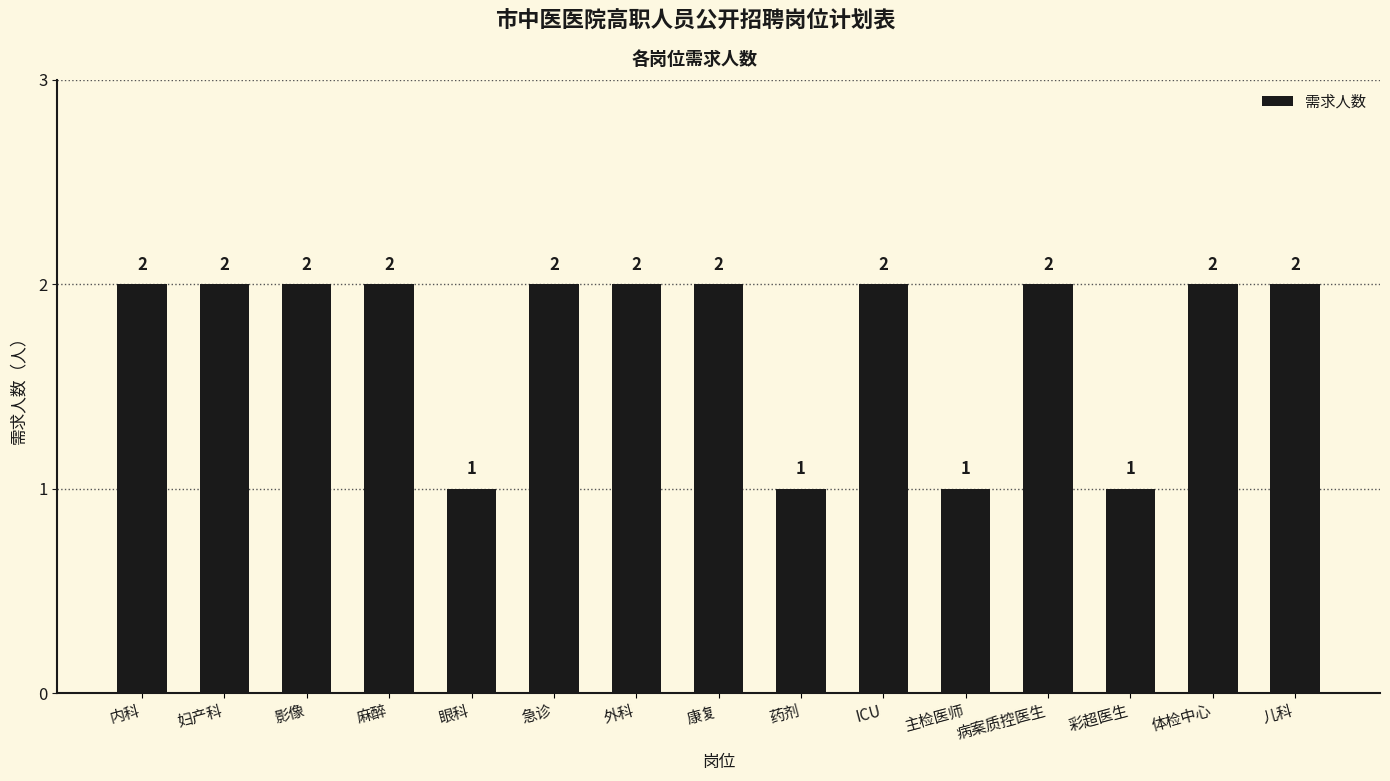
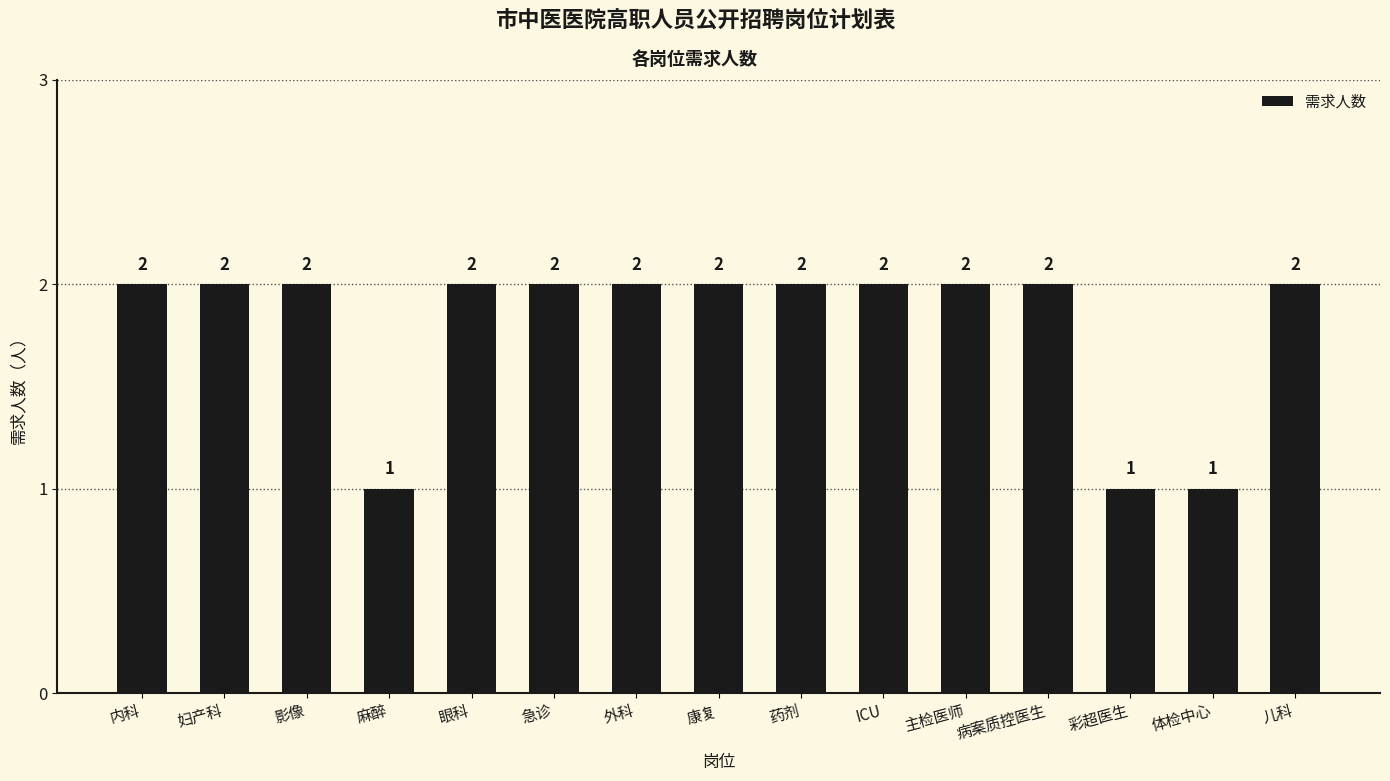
麻醉: 2 -> 1
眼科: 1 -> 2
药剂: 1 -> 2
主检医师: 1 -> 2
体检中心: 2 -> 1
